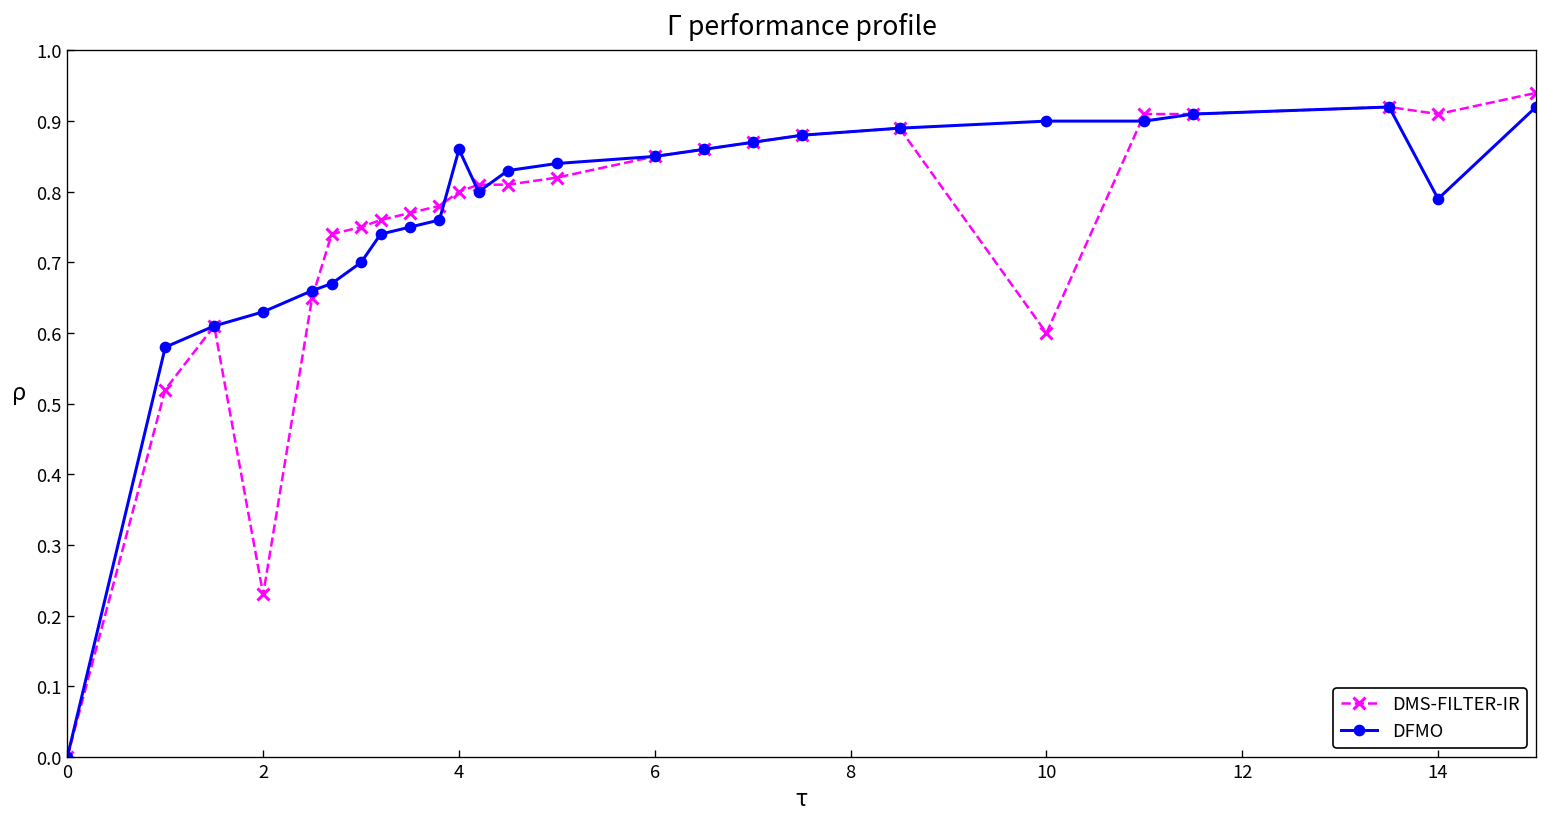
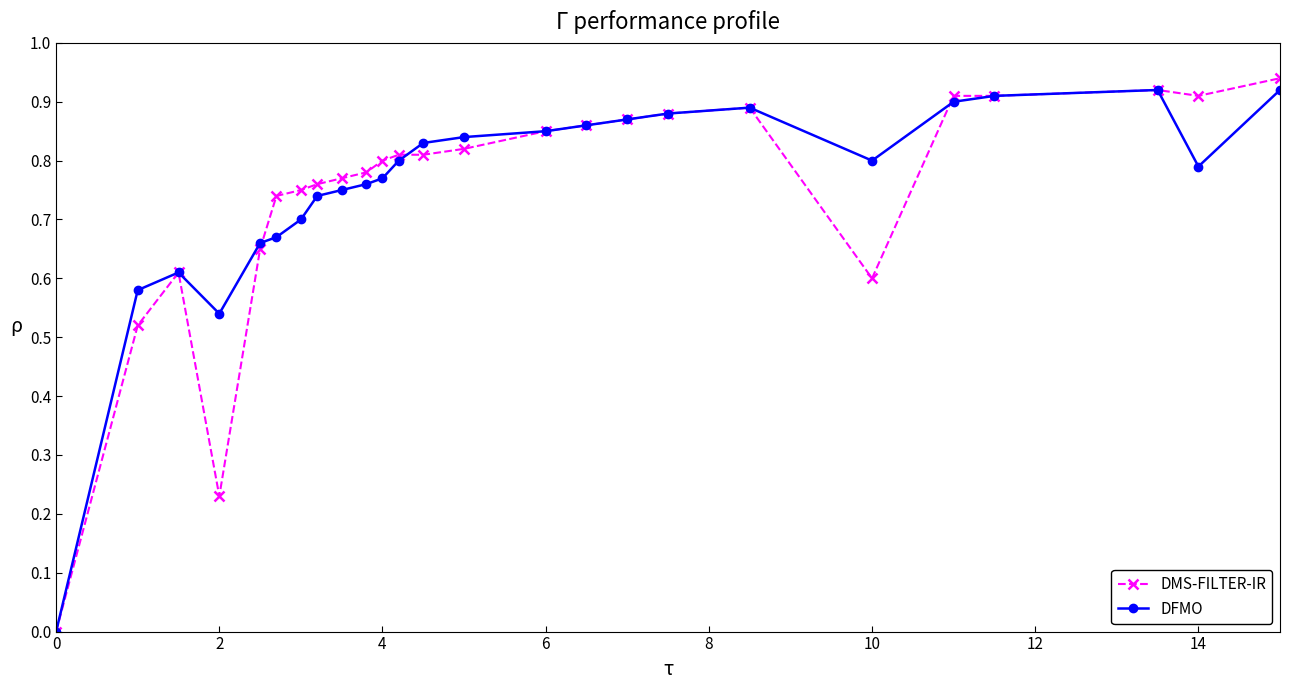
DFMO, 2: 0.63 -> 0.54
DFMO, 4: 0.86 -> 0.77
DFMO, 10: 0.9 -> 0.8
